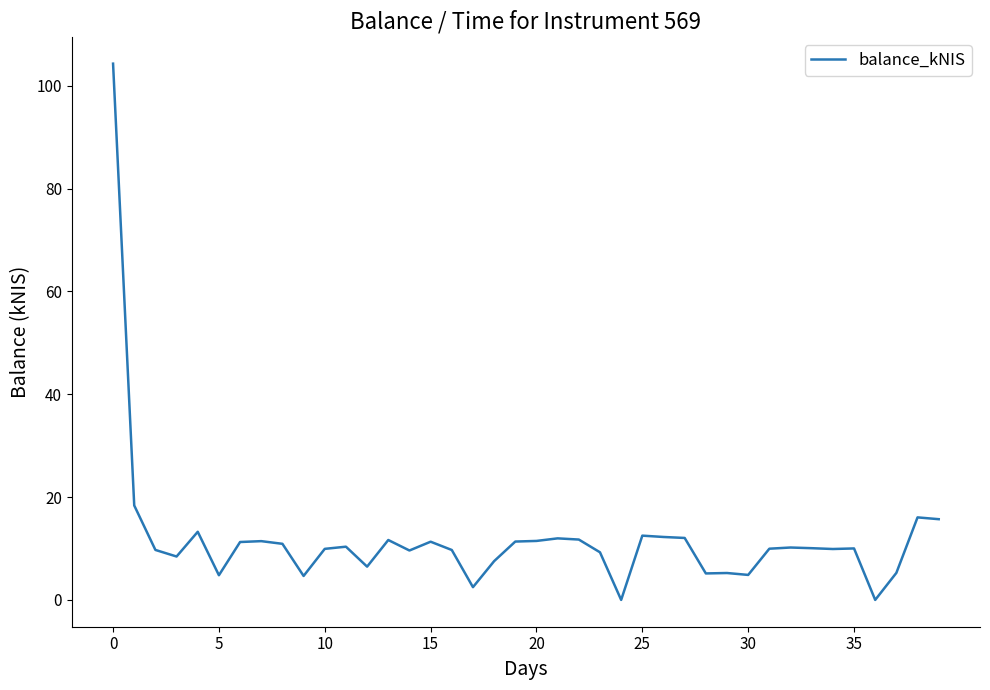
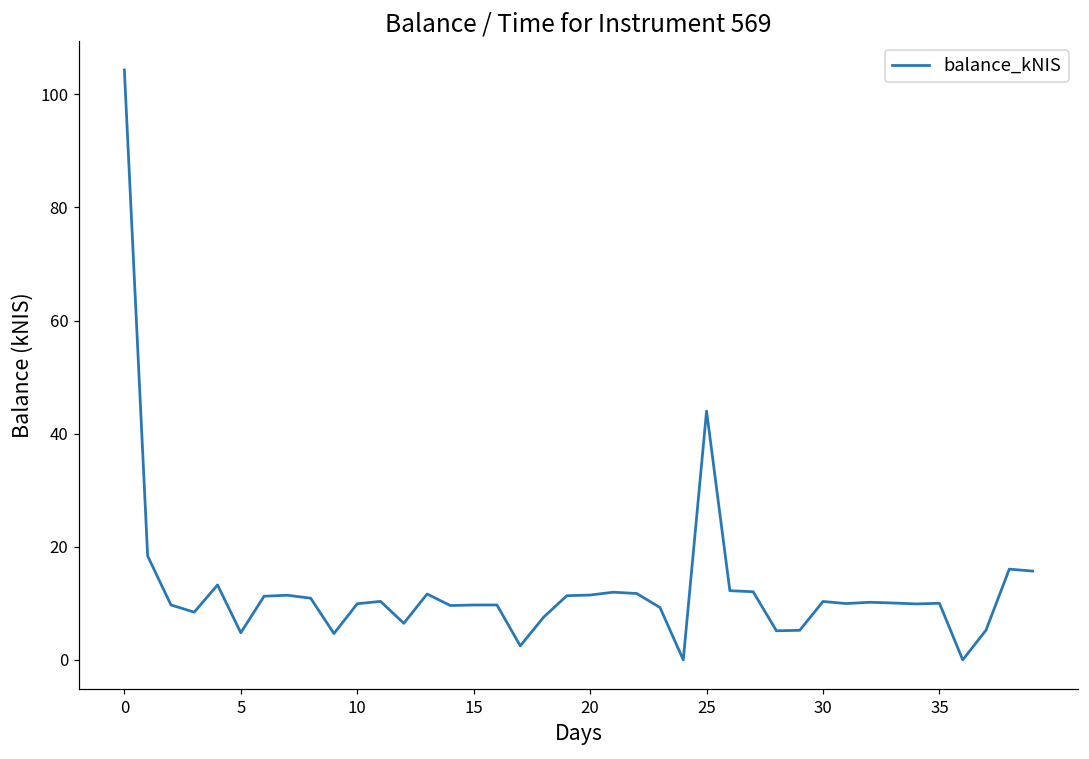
15: 11 -> 10
25: 13 -> 44
30: 5 -> 10
